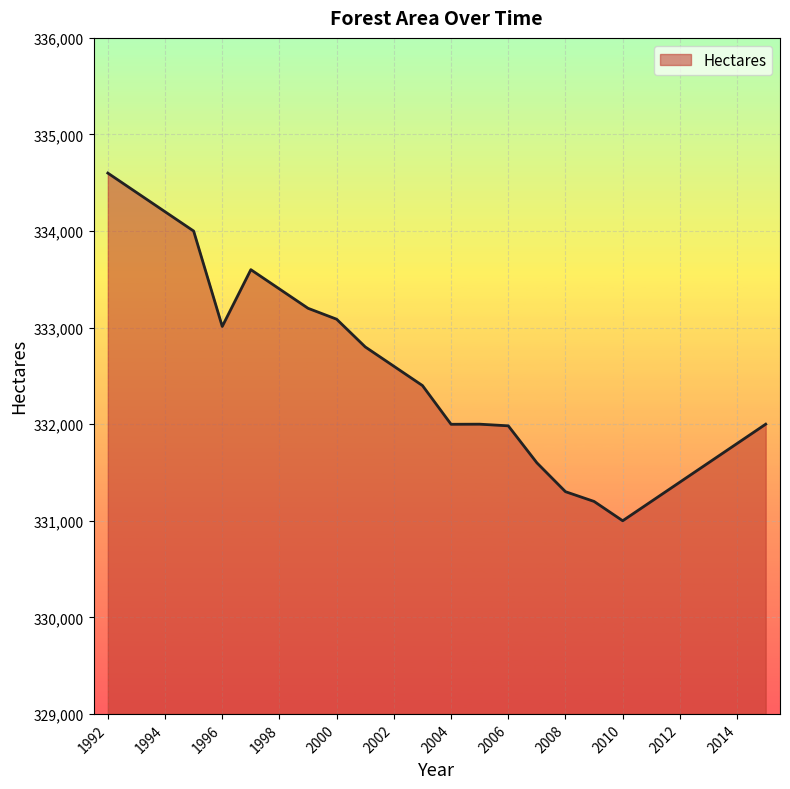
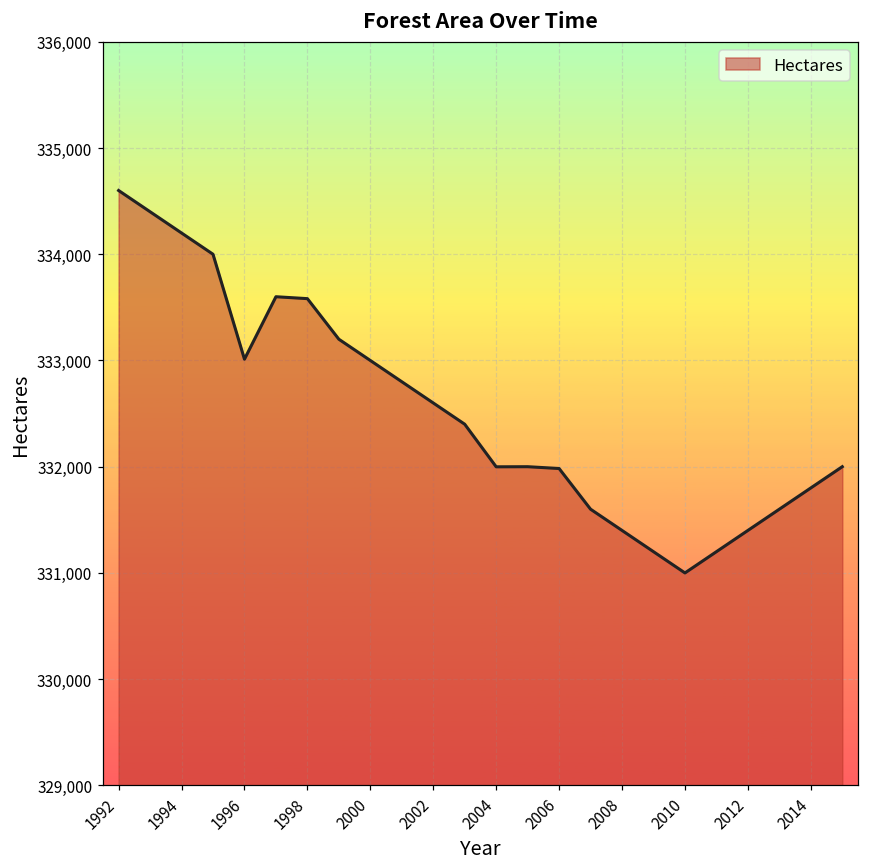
1998: 333,400 -> 333,600
2000: 333,100 -> 333,000
2008: 331,300 -> 331,400
